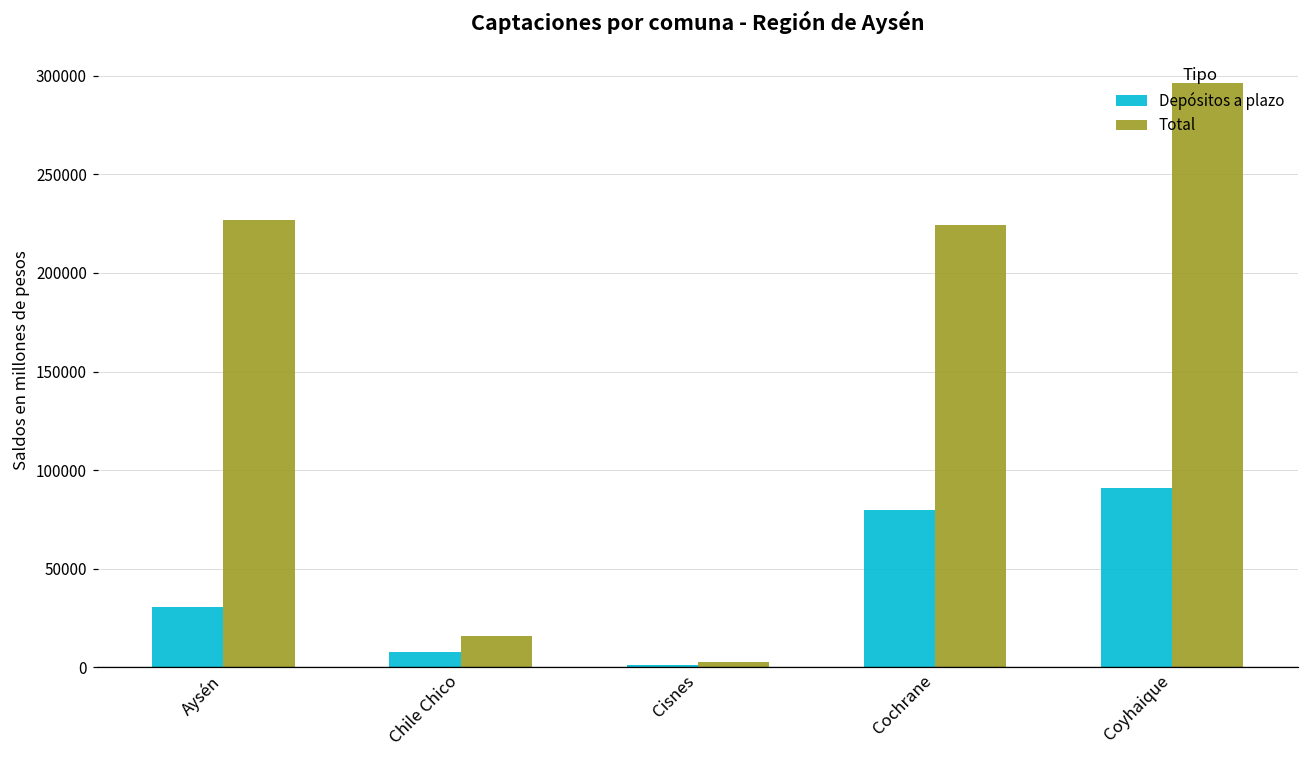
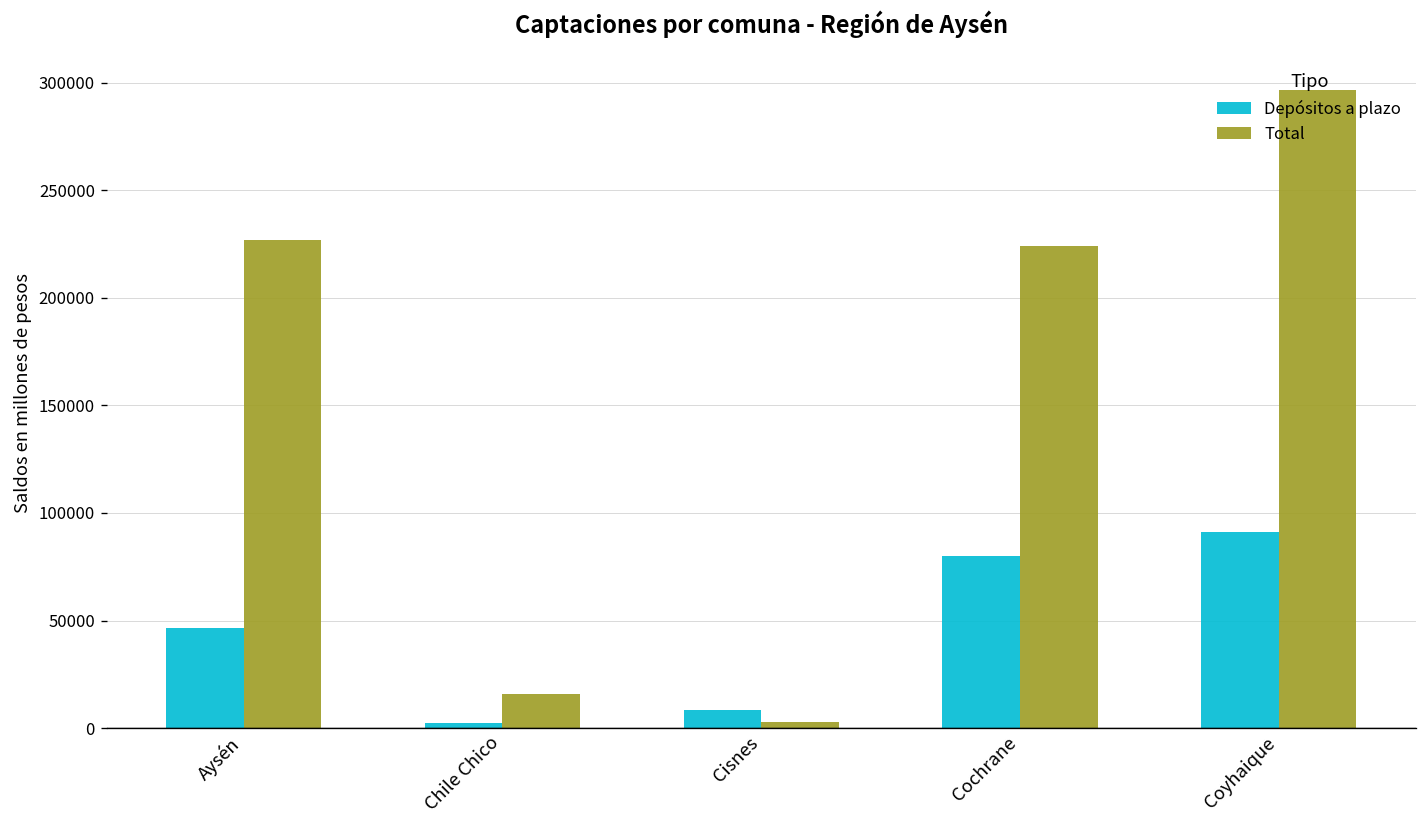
Depósitos a plazo, Aysén: 30000 -> 46000
Depósitos a plazo, Chile Chico: 8000 -> 2000
Depósitos a plazo, Cisnes: 1000 -> 8000
